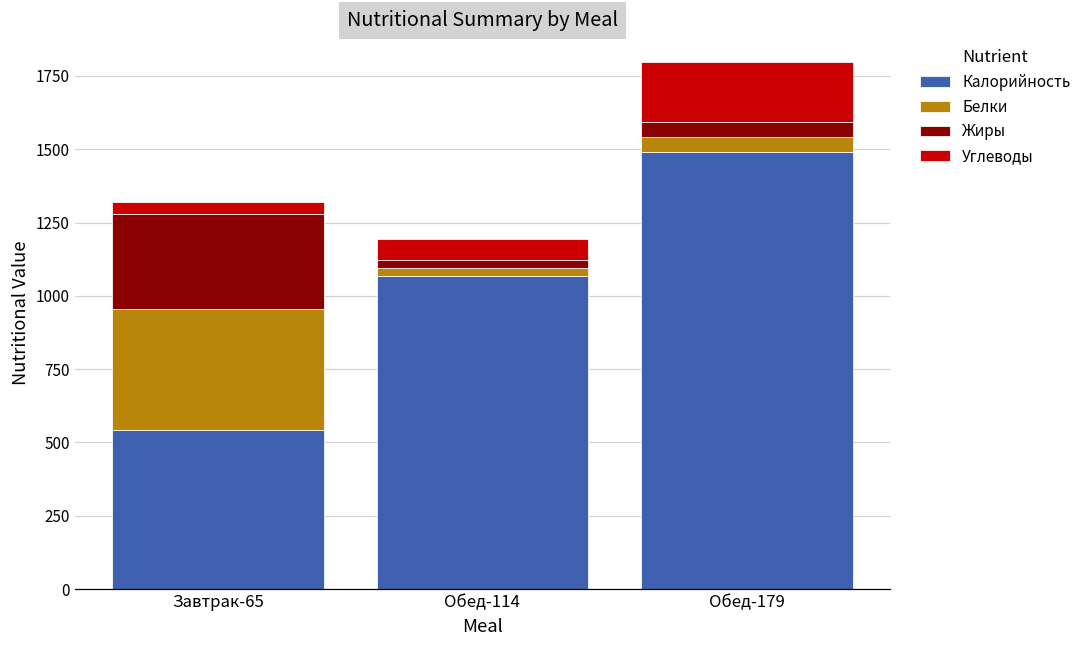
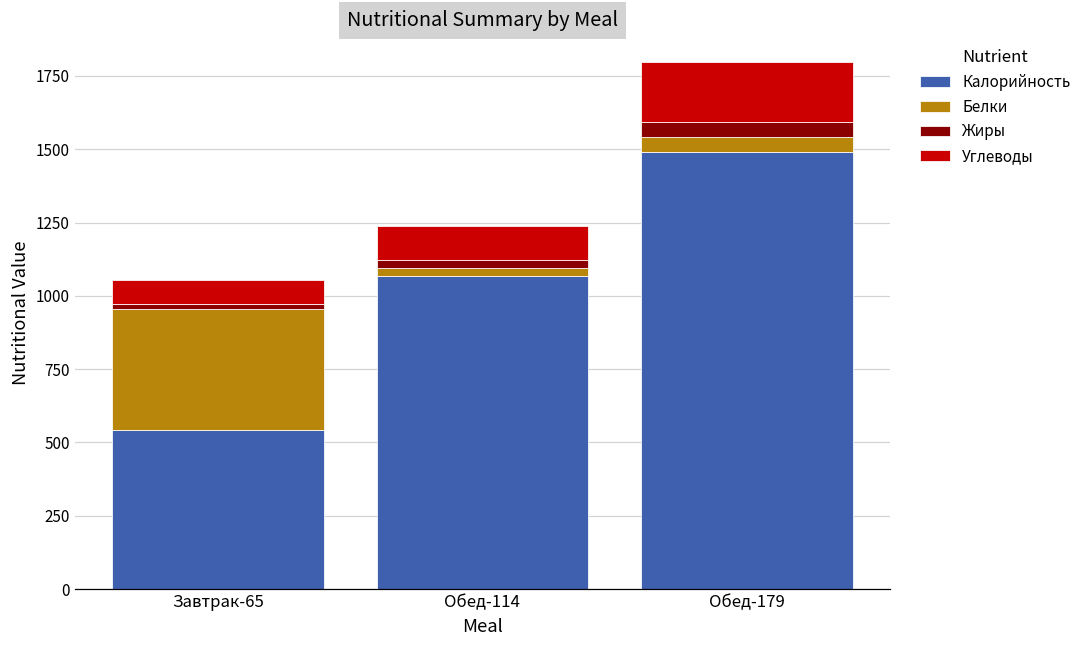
Жиры, Завтрак-65: 330 -> 20
Углеводы, Завтрак-65: 40 -> 80
Углеводы, Обед-114: 70 -> 120
